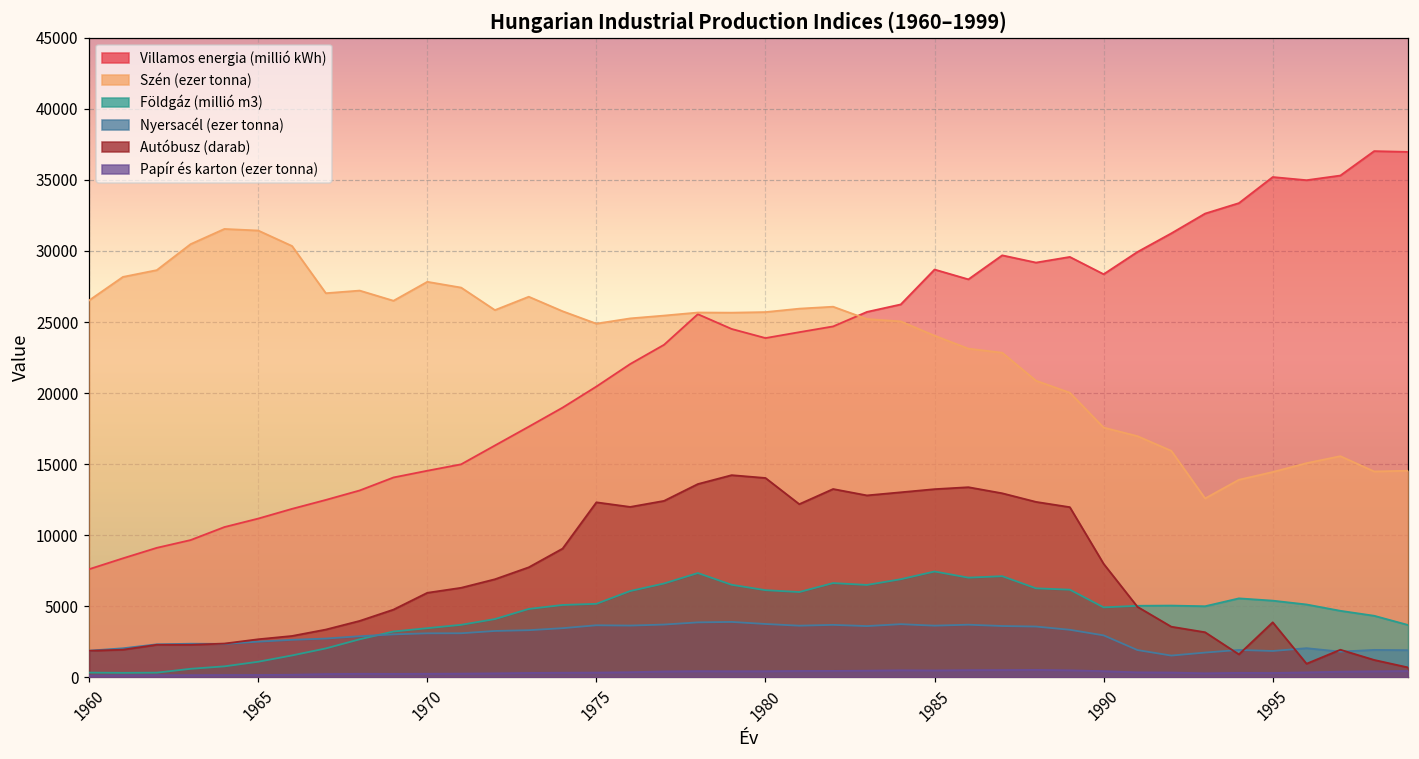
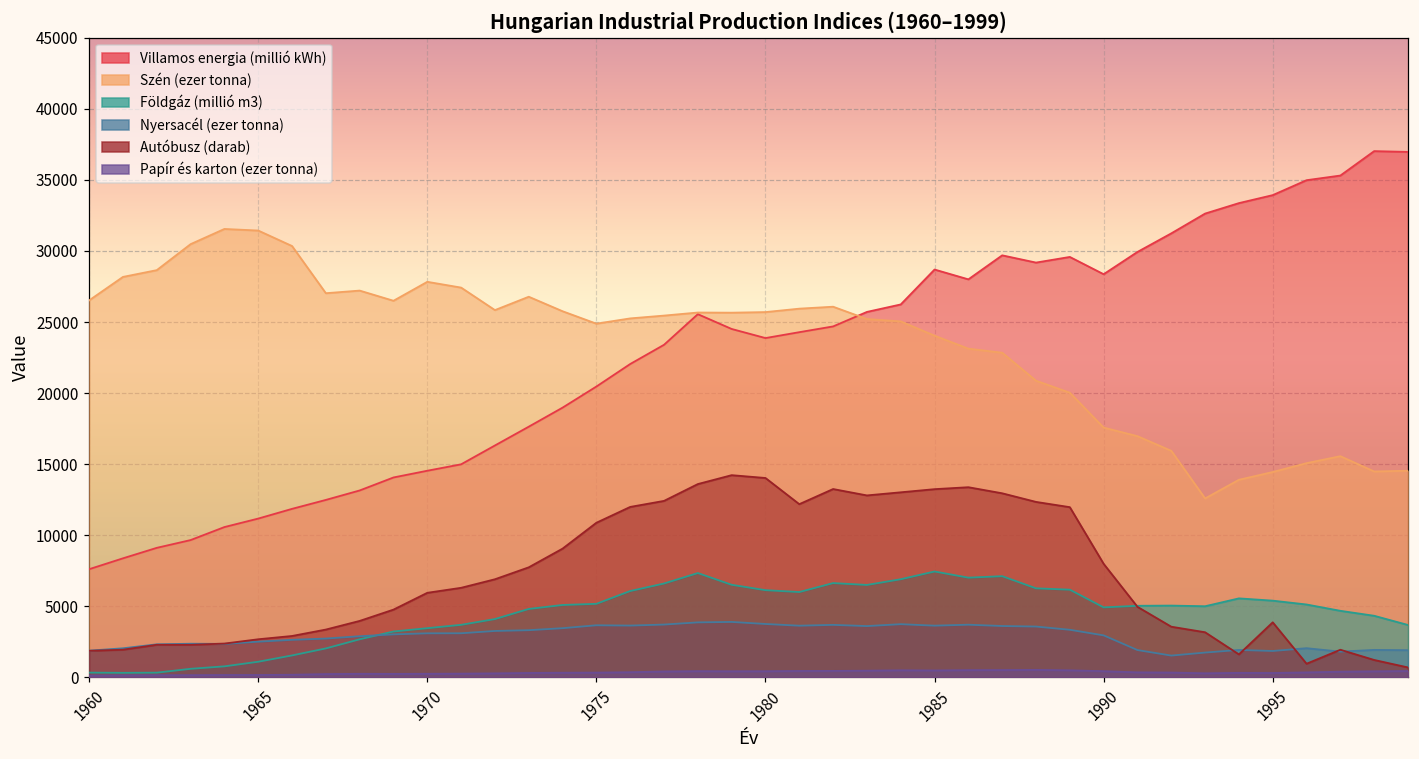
Autóbusz (darab), 1975: 12300 -> 10900
Villamos energia (millió kWh), 1995: 35200 -> 33900
